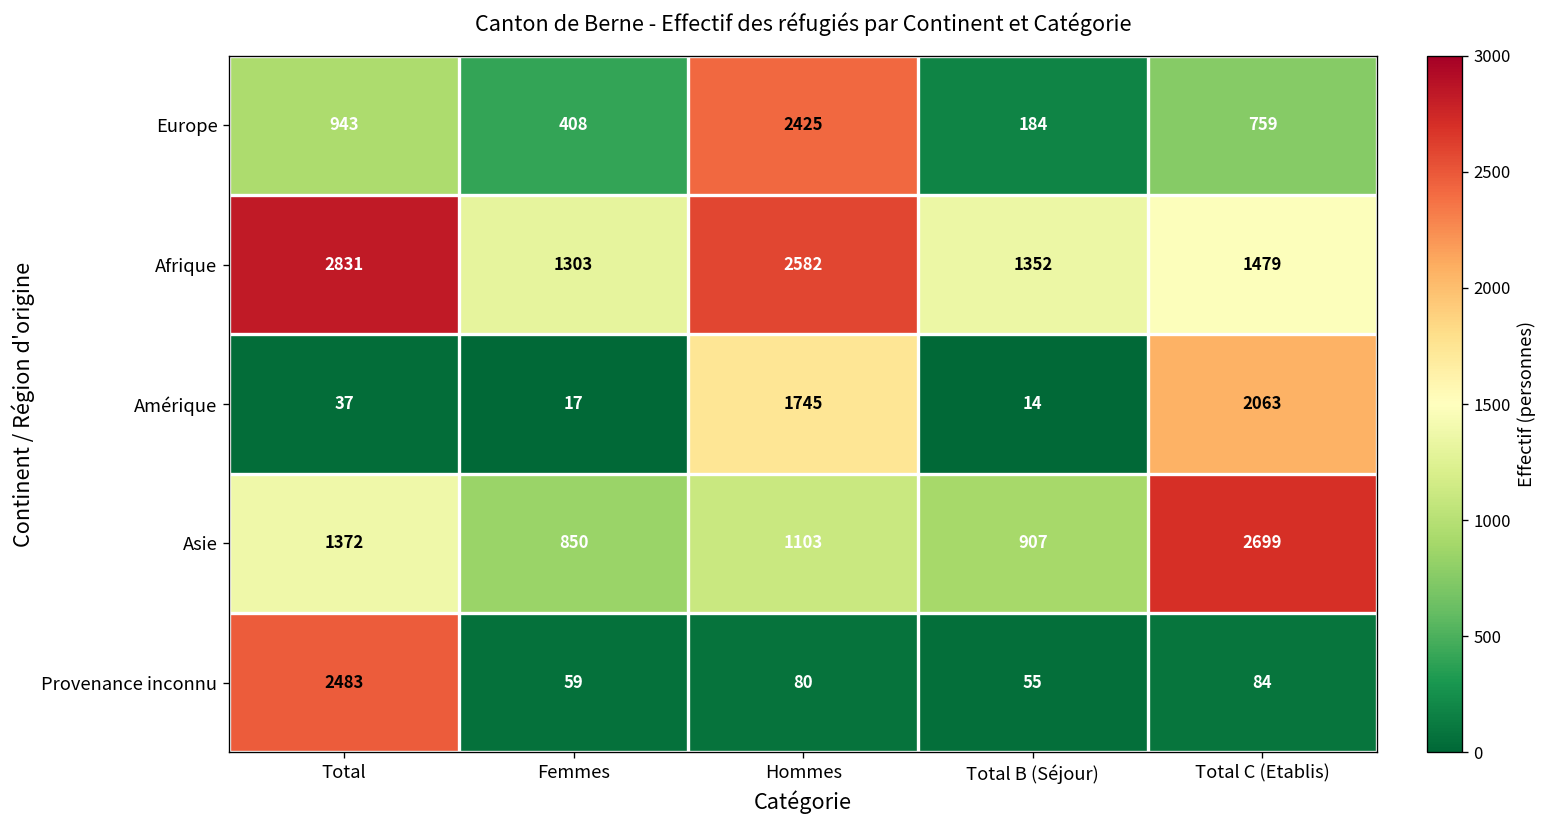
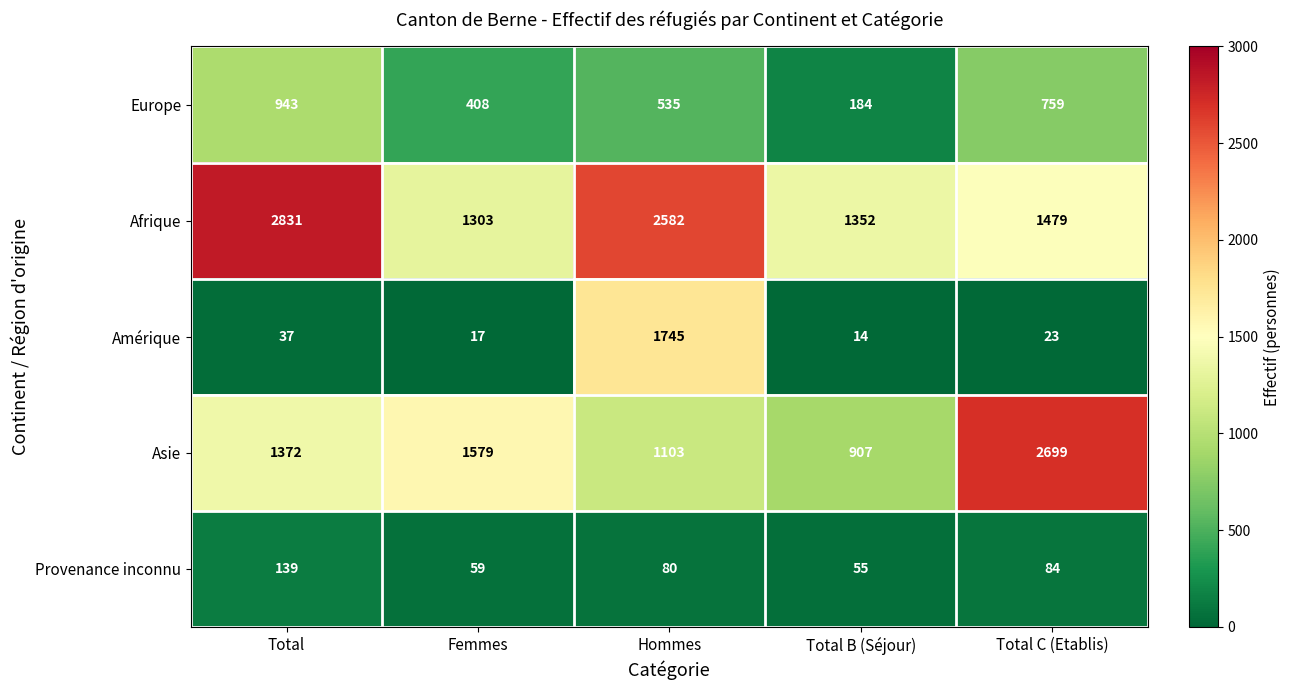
Europe, Hommes: 2425 -> 535
Amérique, Total C (Etablis): 2063 -> 23
Asie, Femmes: 850 -> 1579
Provenance inconnu, Total: 2483 -> 139
